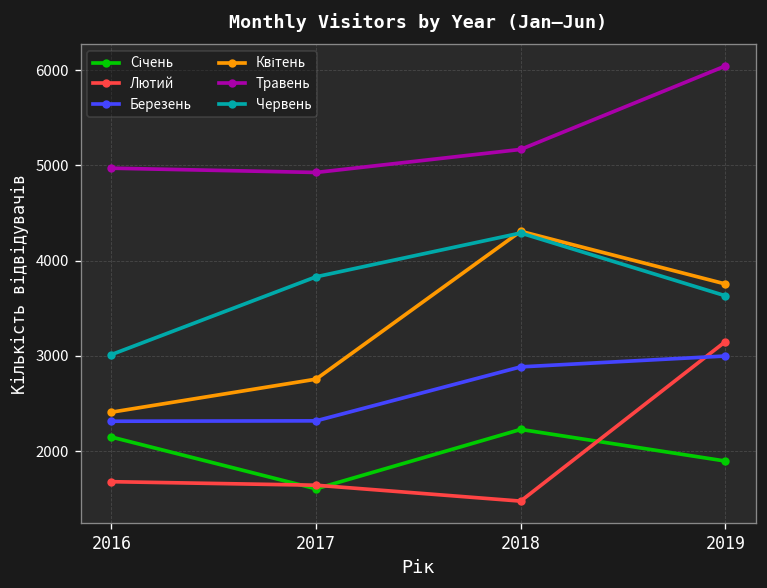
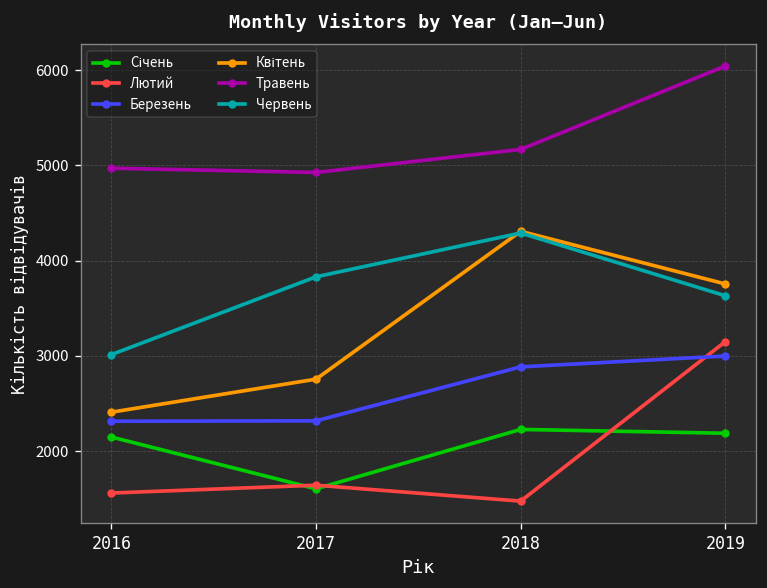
Лютий, 2016: 1700 -> 1600
Січень, 2019: 1900 -> 2200
